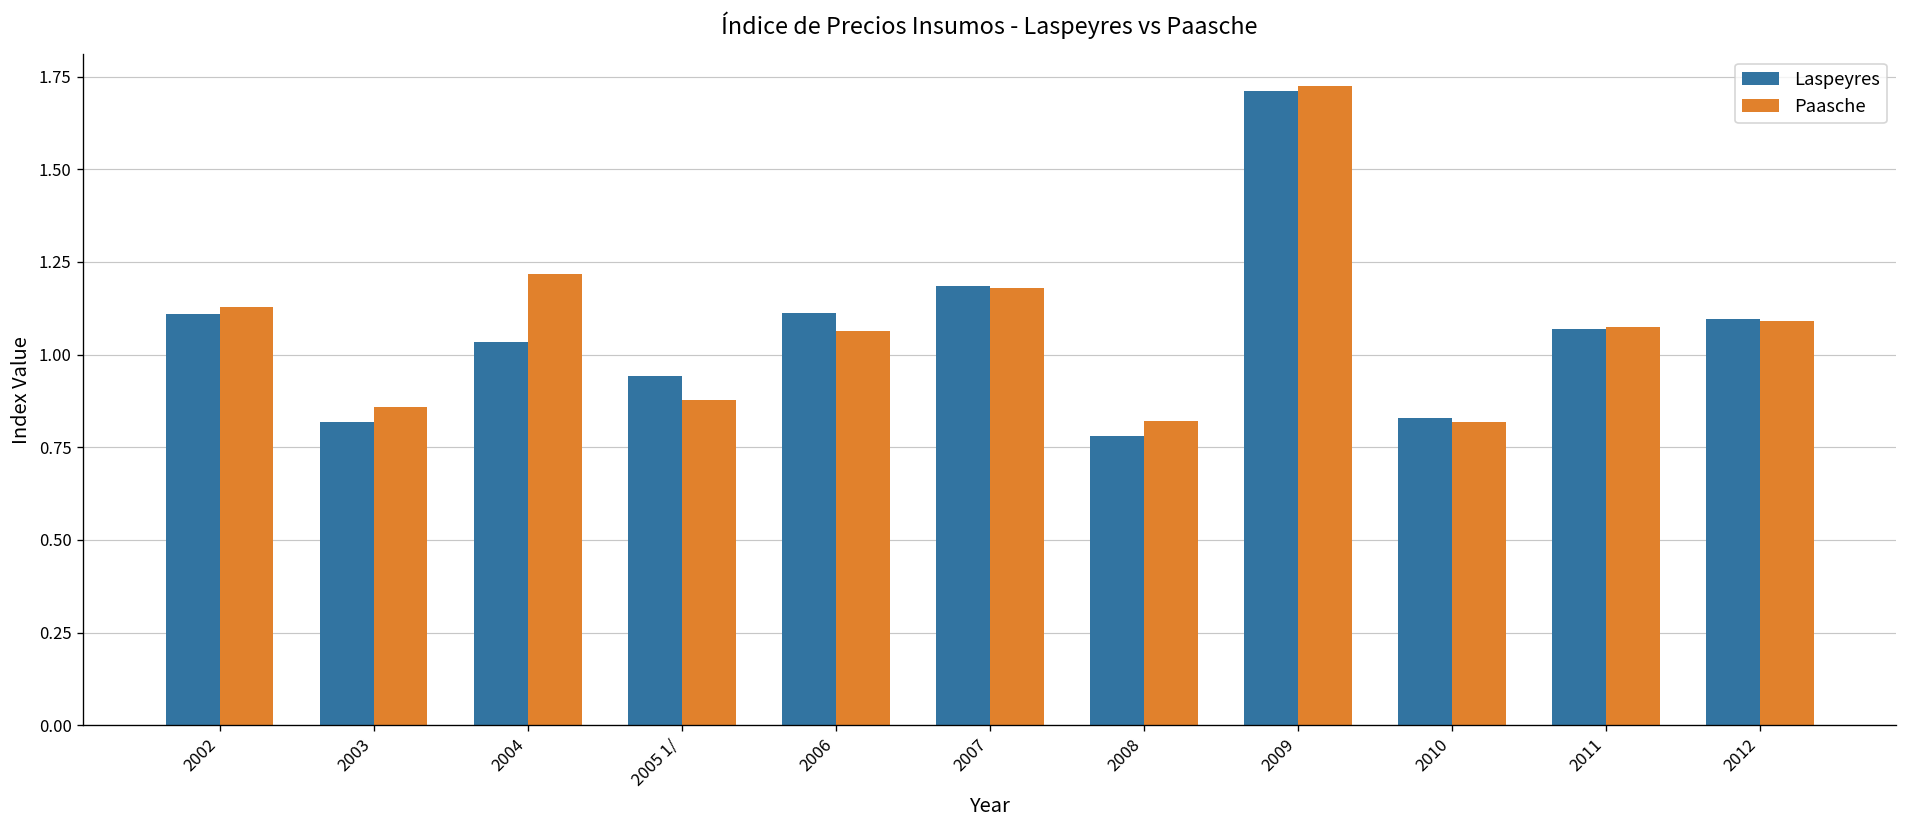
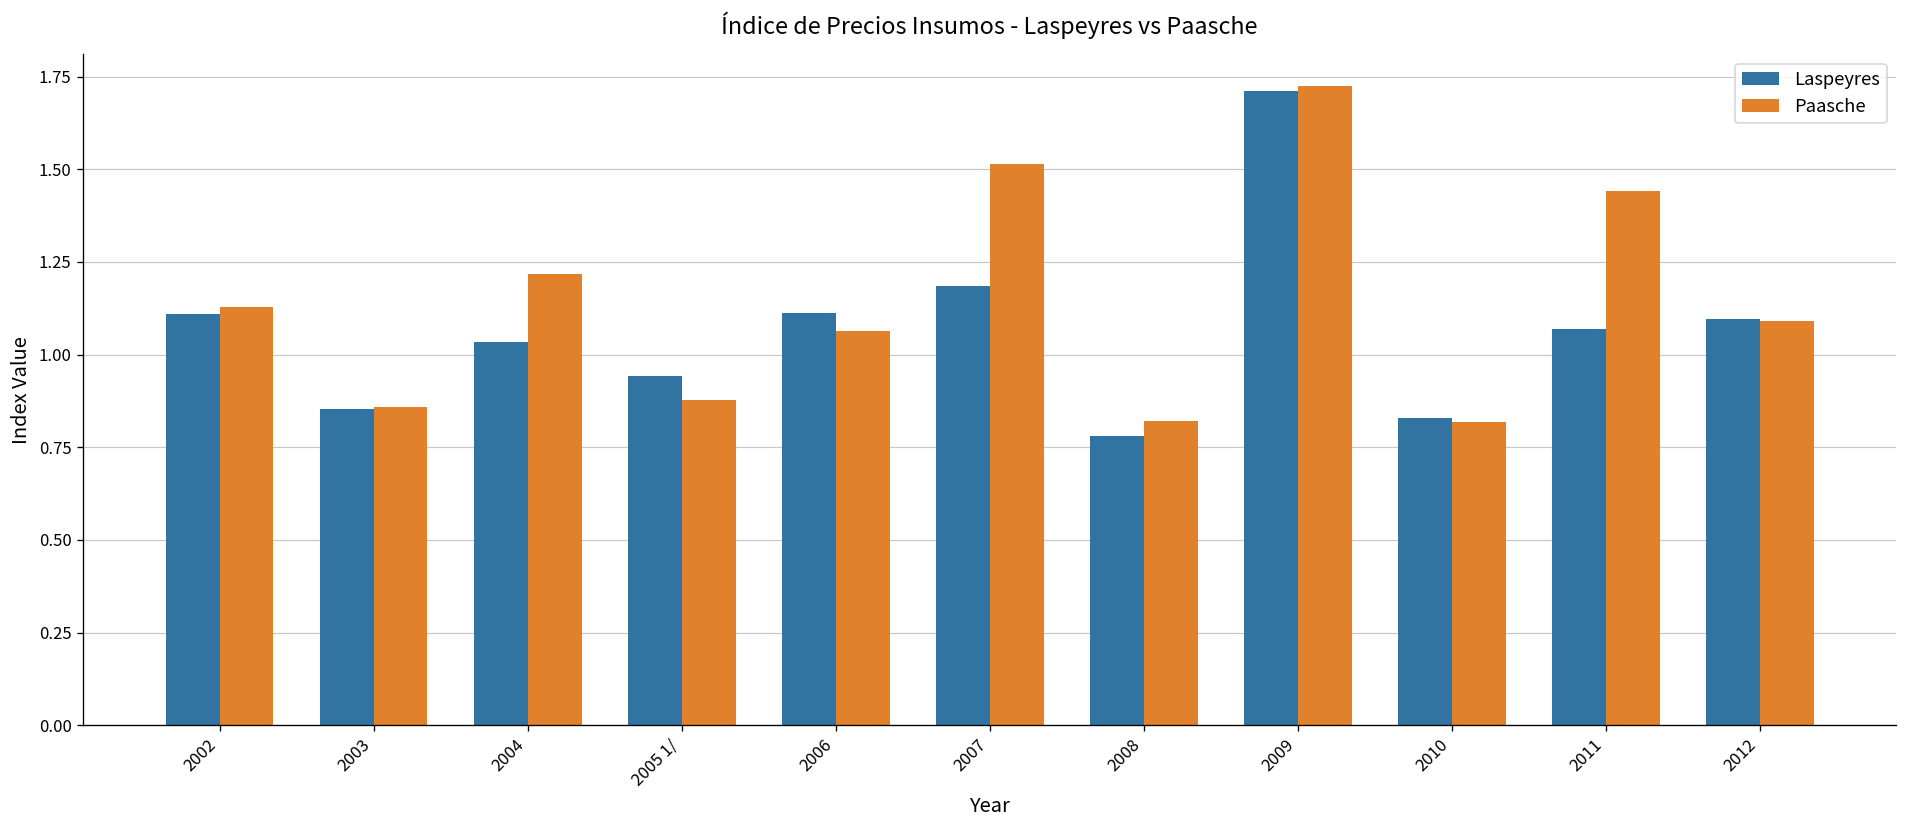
Laspeyres, 2003: 0.82 -> 0.85
Paasche, 2007: 1.18 -> 1.51
Paasche, 2011: 1.07 -> 1.44
